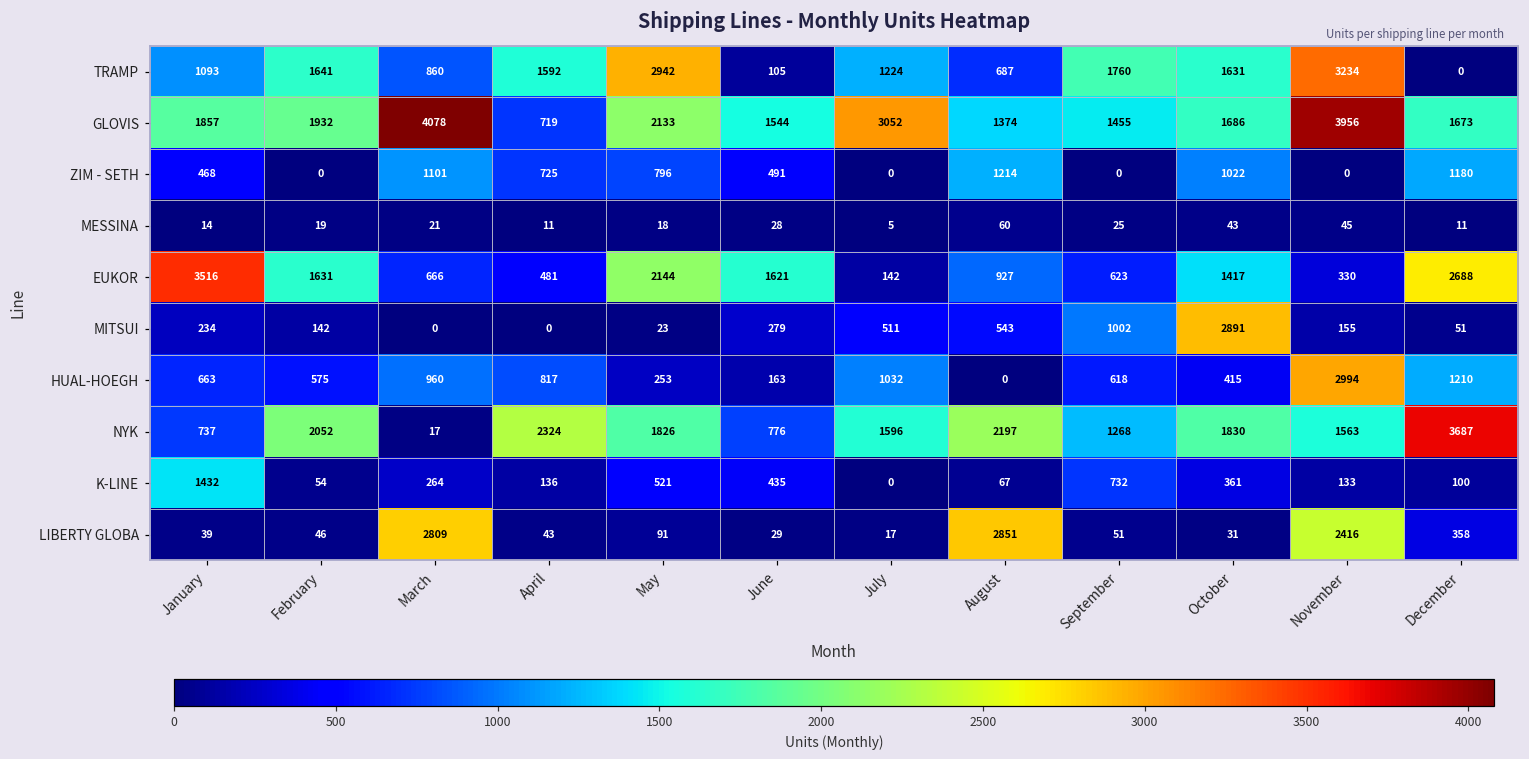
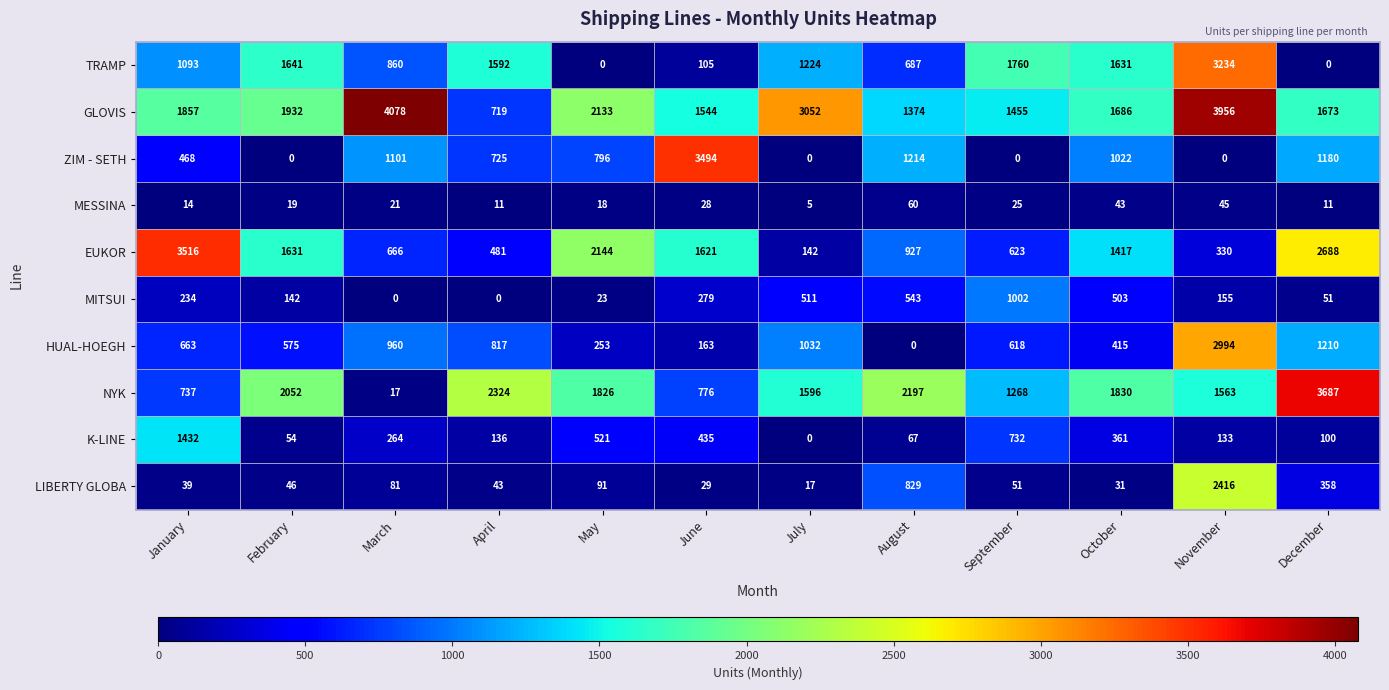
TRAMP, May: 2942 -> 0
ZIM - SETH, June: 491 -> 3494
MITSUI, October: 2891 -> 503
LIBERTY GLOBA, March: 2809 -> 81
LIBERTY GLOBA, August: 2851 -> 829
